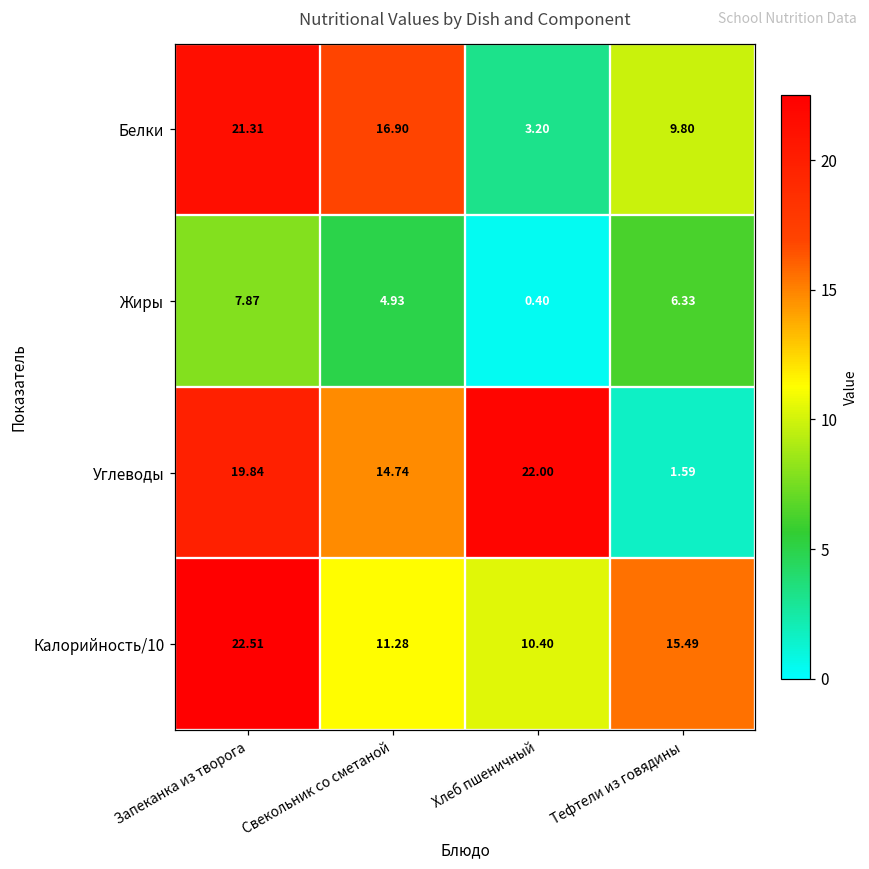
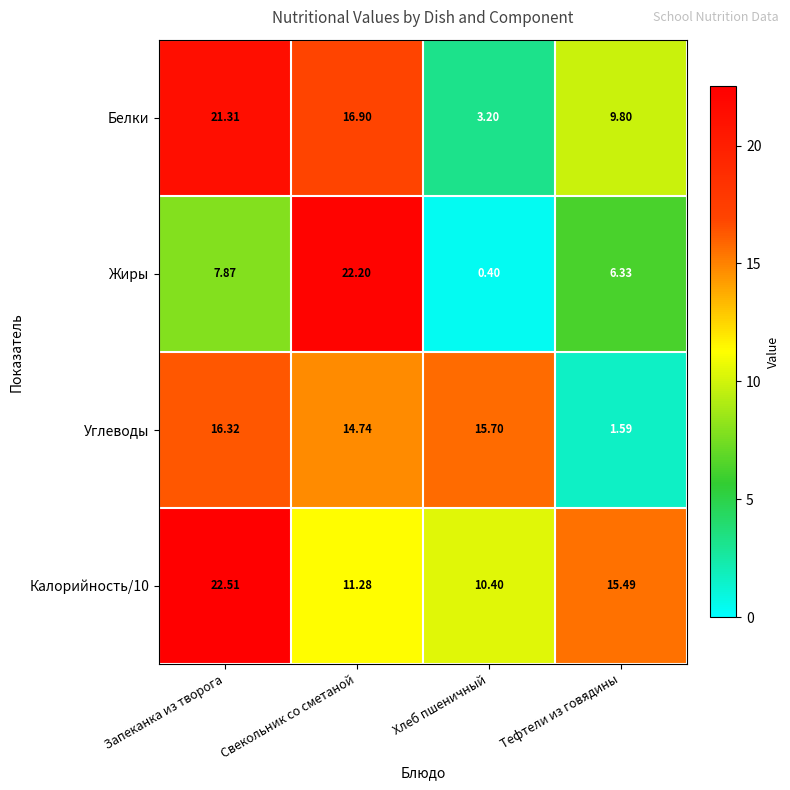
Жиры, Свекольник со сметаной: 4.93 -> 22.20
Углеводы, Запеканка из творога: 19.84 -> 16.32
Углеводы, Хлеб пшеничный: 22.00 -> 15.70
